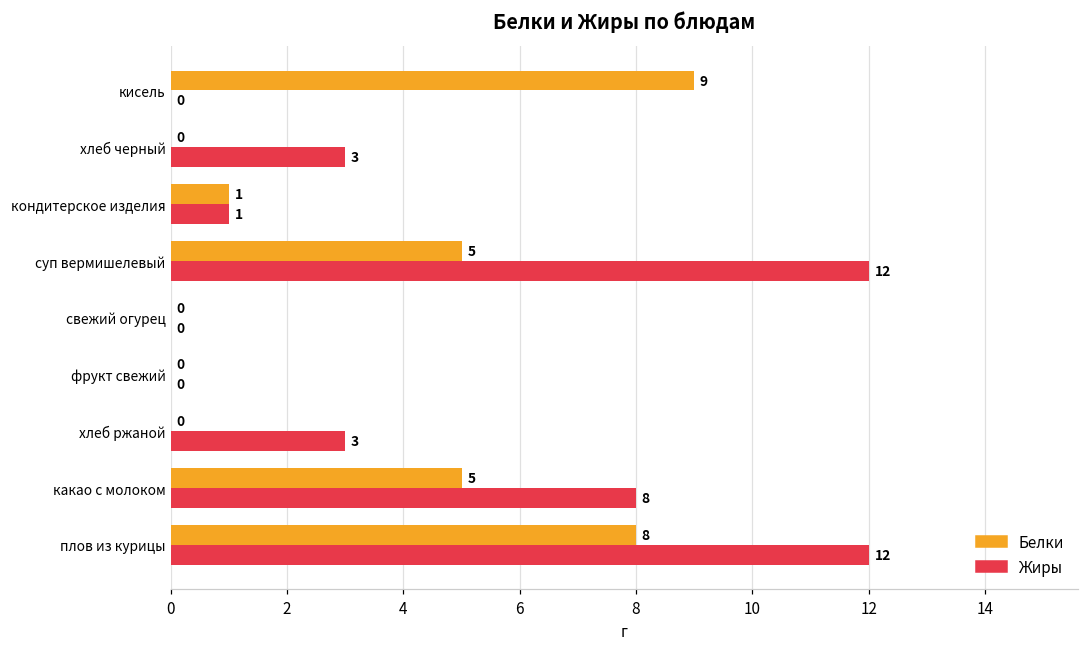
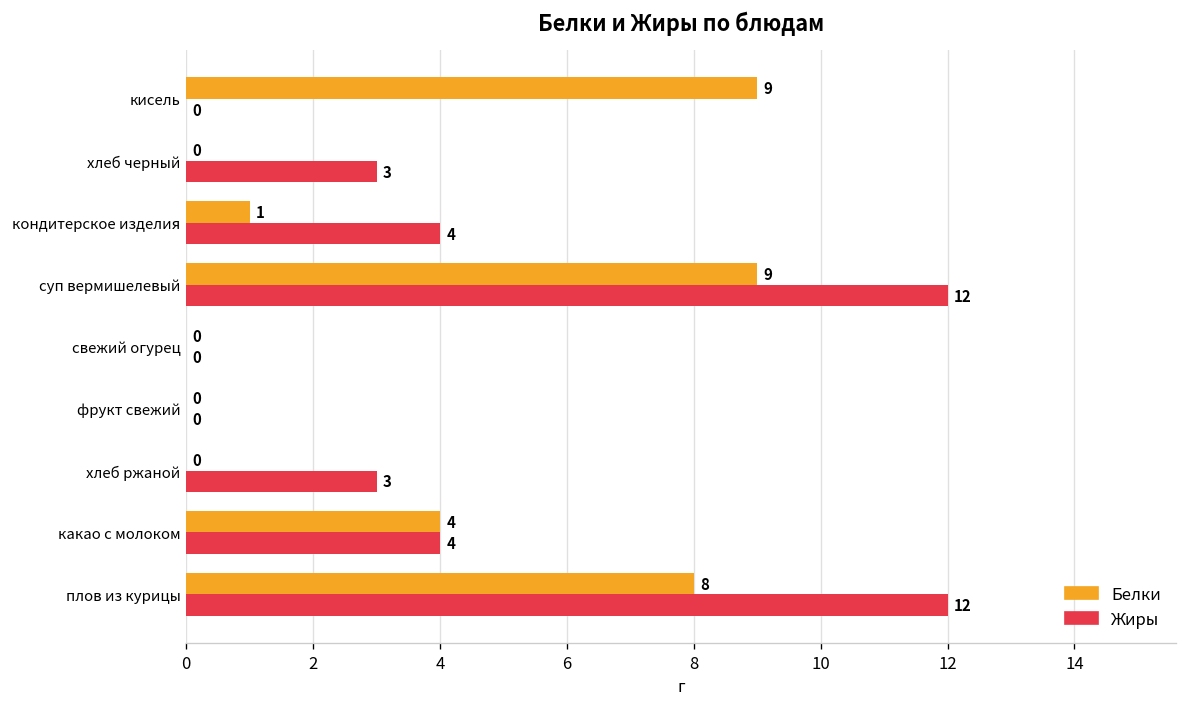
Жиры, кондитерское изделия: 1 -> 4
Белки, суп вермишелевый: 5 -> 9
Белки, какао с молоком: 5 -> 4
Жиры, какао с молоком: 8 -> 4
